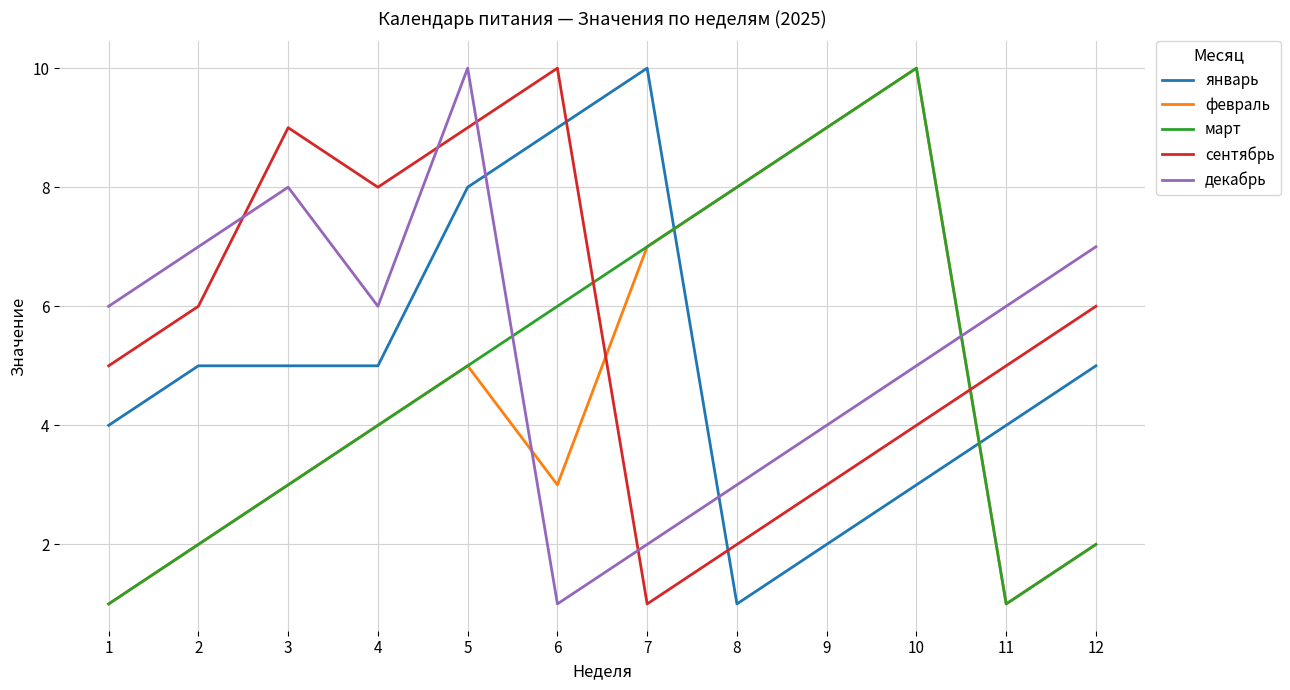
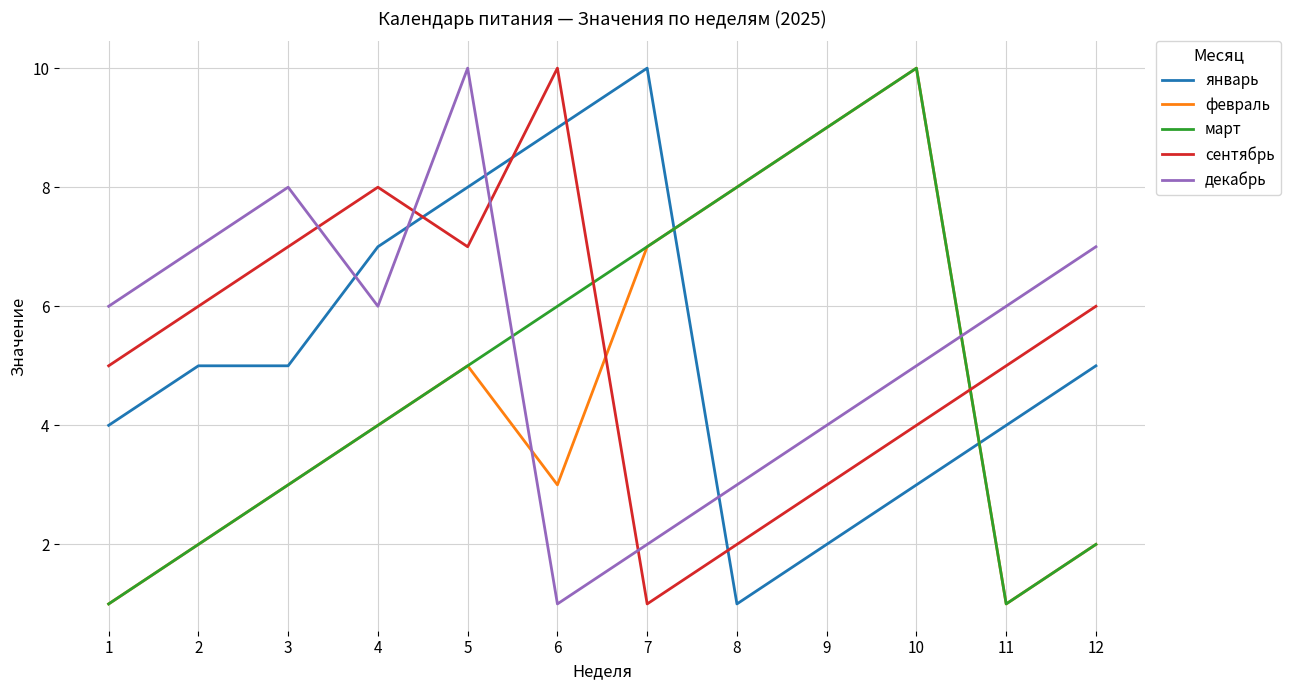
сентябрь, 3: 9 -> 7
январь, 4: 5 -> 7
сентябрь, 5: 9 -> 7
